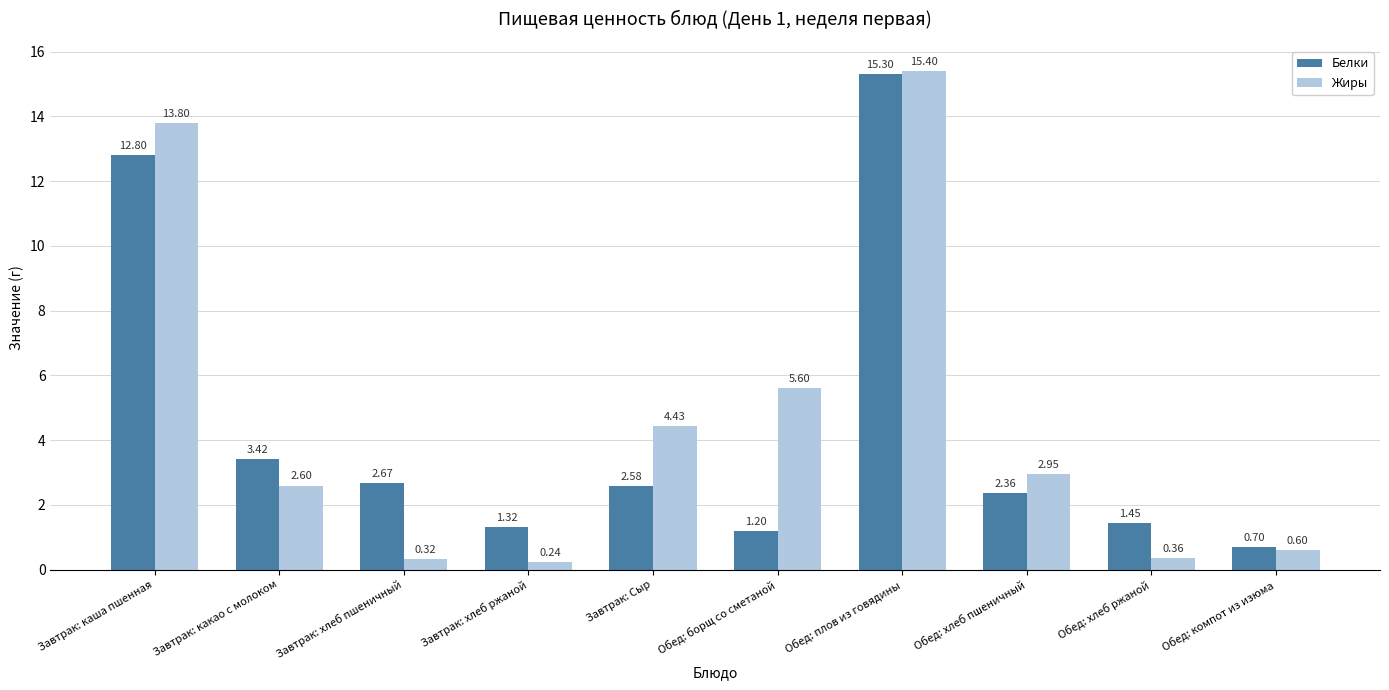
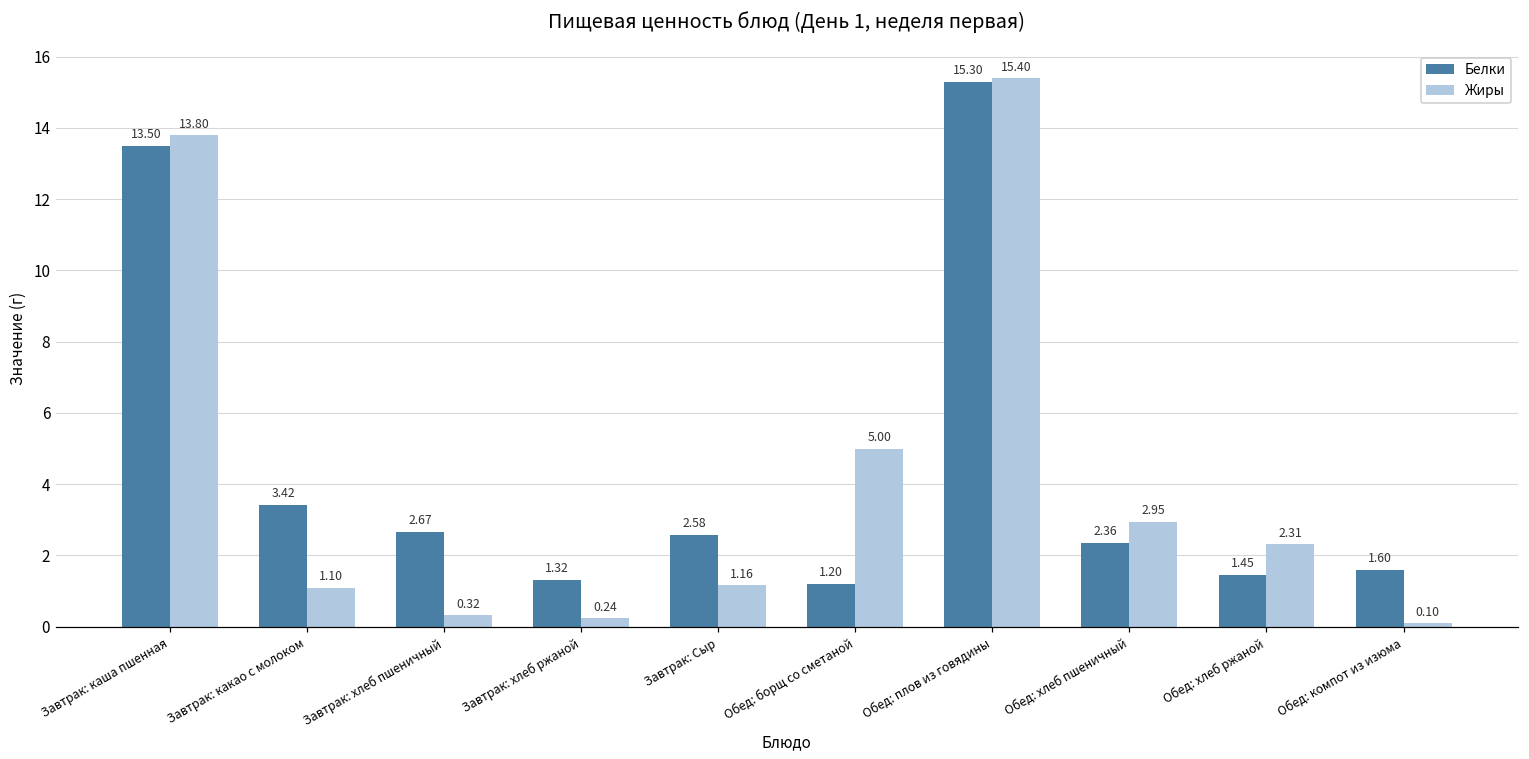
Белки, Завтрак: каша пшенная: 12.80 -> 13.50
Жиры, Завтрак: какао с молоком: 2.60 -> 1.10
Жиры, Завтрак: Сыр: 4.43 -> 1.16
Жиры, Обед: борщ со сметаной: 5.60 -> 5.00
Жиры, Обед: хлеб ржаной: 0.36 -> 2.31
Белки, Обед: компот из изюма: 0.70 -> 1.60
Жиры, Обед: компот из изюма: 0.60 -> 0.10
